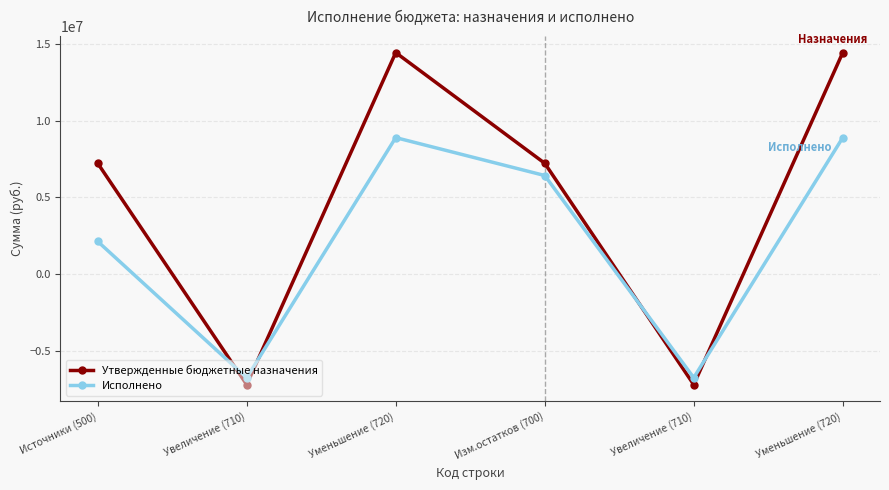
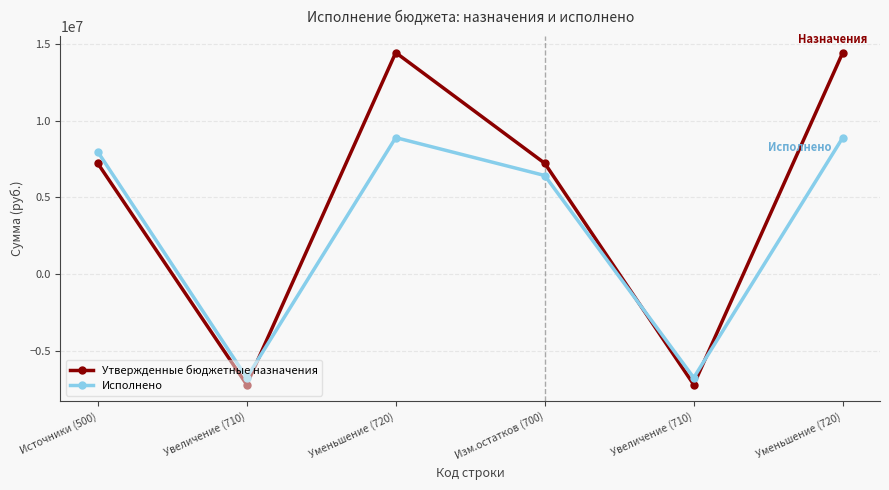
Исполнено, Источники (500): 2100000 -> 8000000
